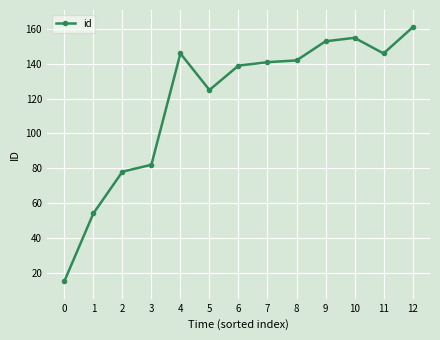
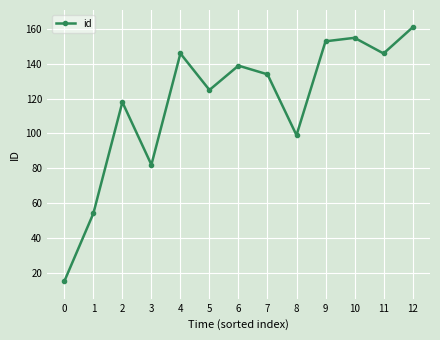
2: 78 -> 118
7: 141 -> 134
8: 142 -> 99
